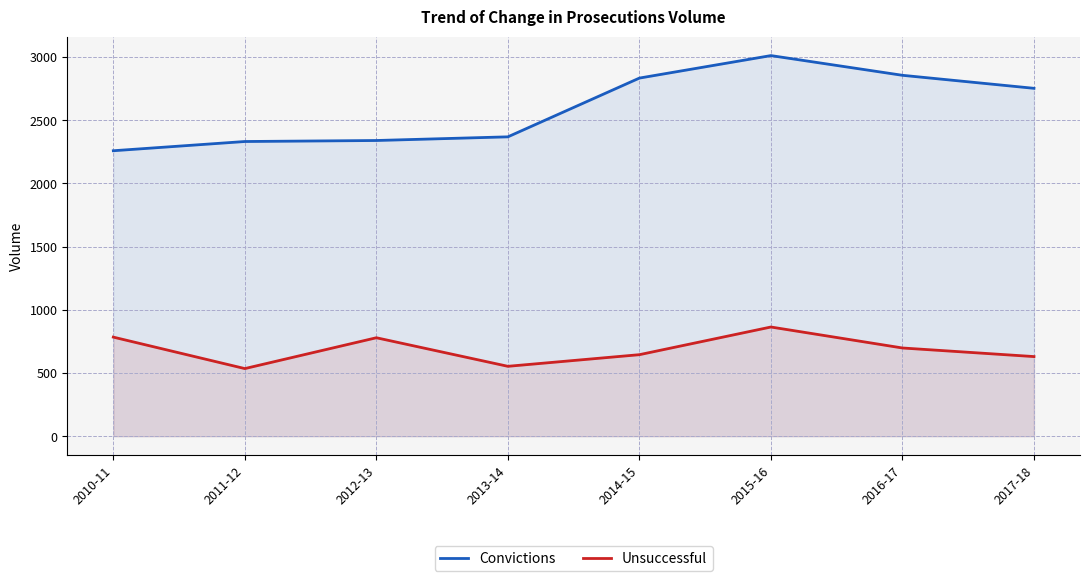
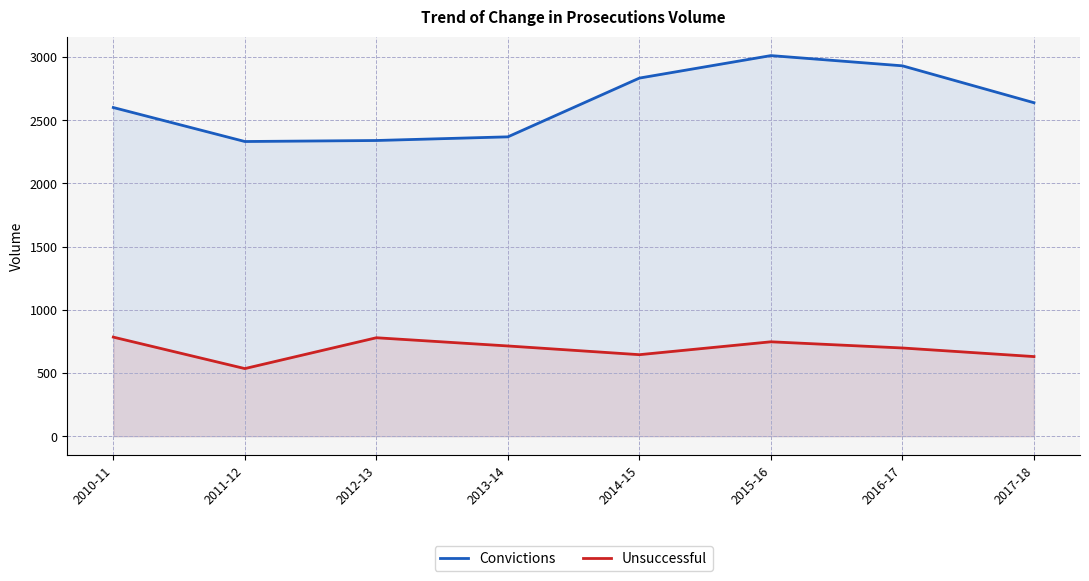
Convictions, 2010-11: 2260 -> 2600
Unsuccessful, 2013-14: 550 -> 710
Unsuccessful, 2015-16: 860 -> 750
Convictions, 2016-17: 2860 -> 2930
Convictions, 2017-18: 2750 -> 2640
